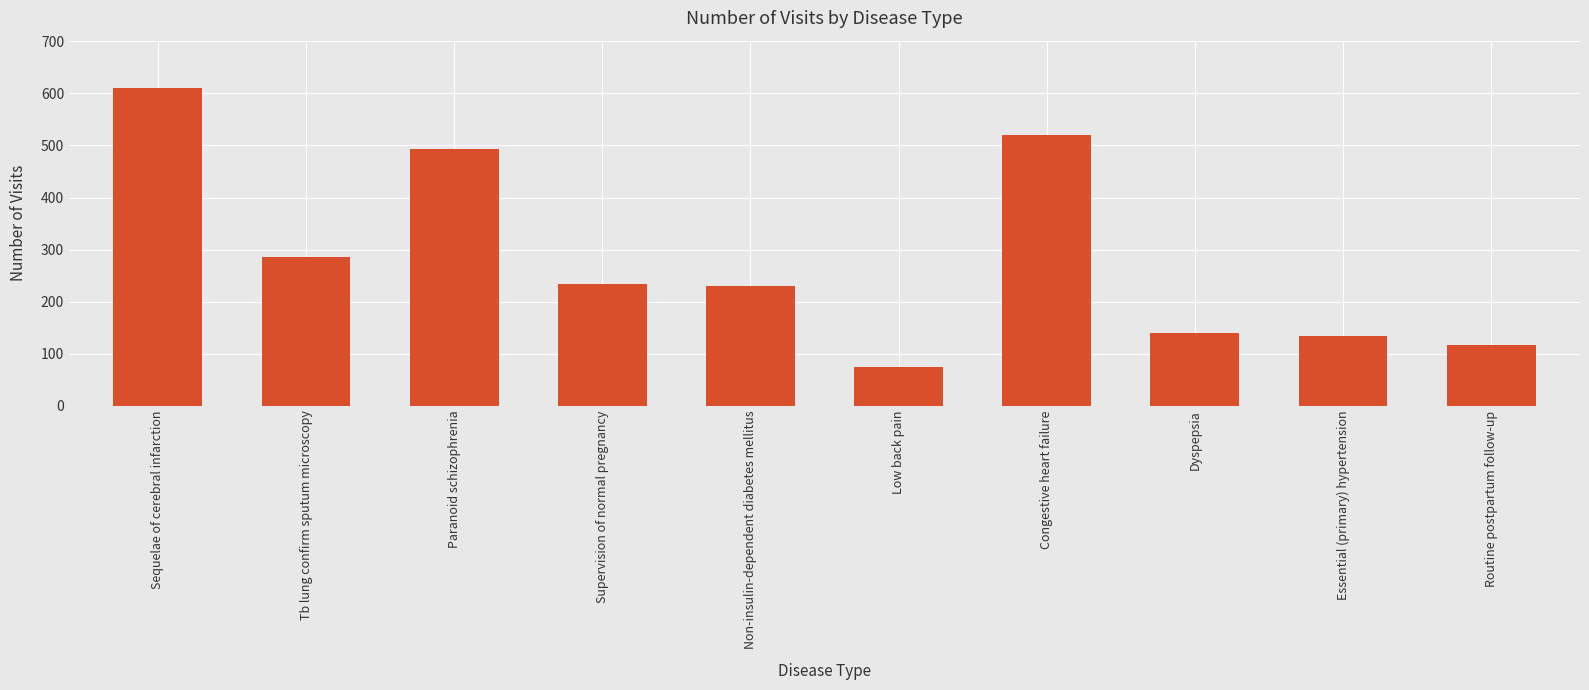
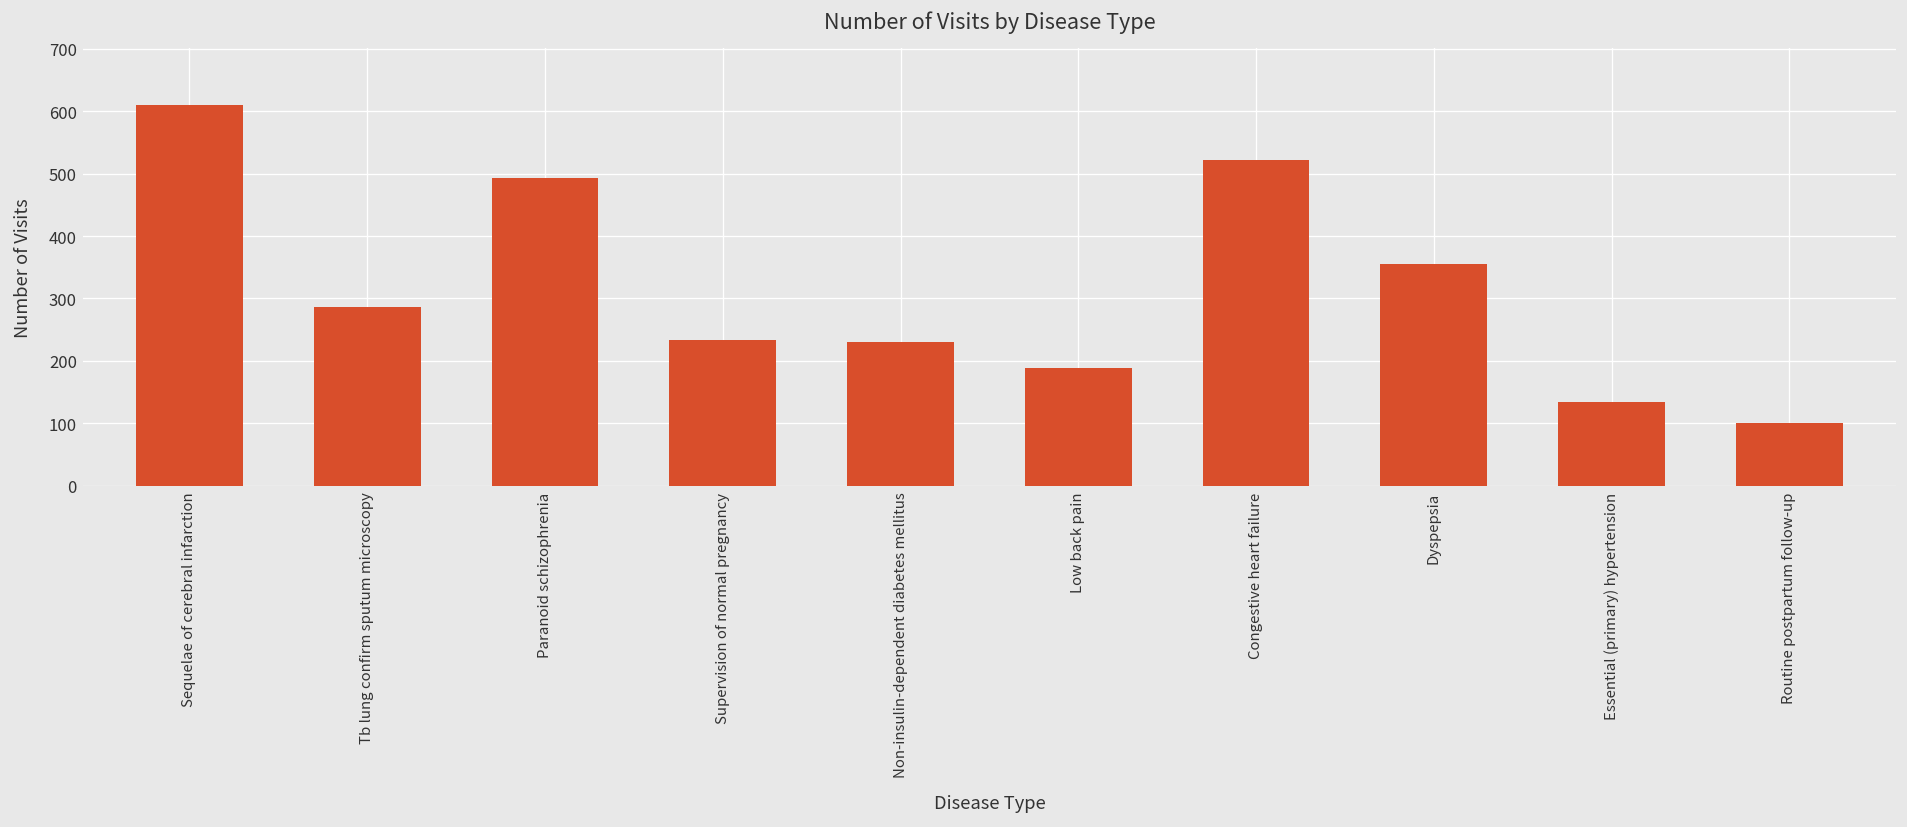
Low back pain: 80 -> 190
Dyspepsia: 140 -> 360
Routine postpartum follow-up: 120 -> 100
